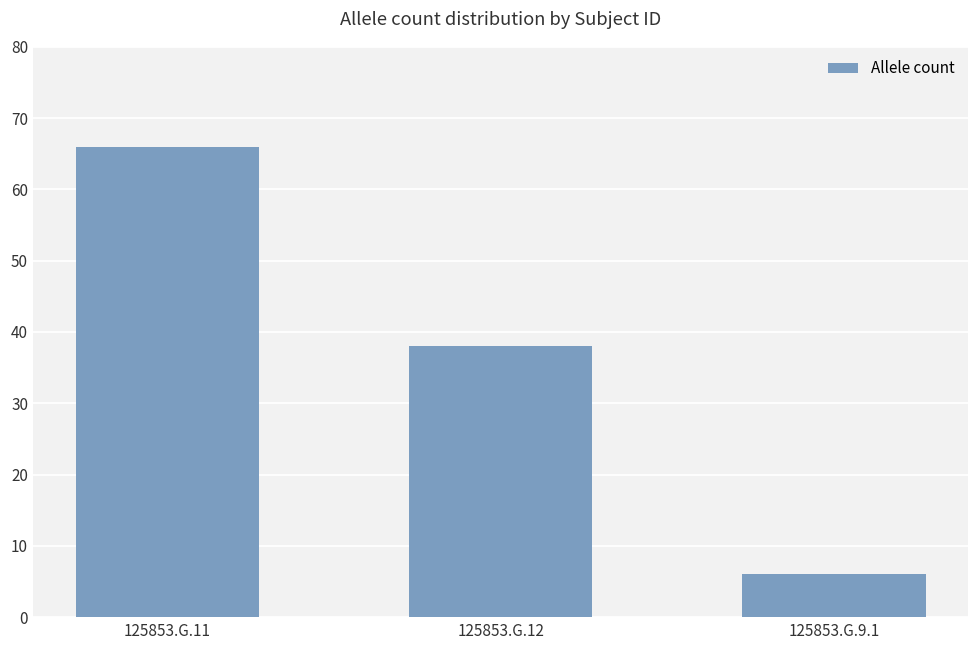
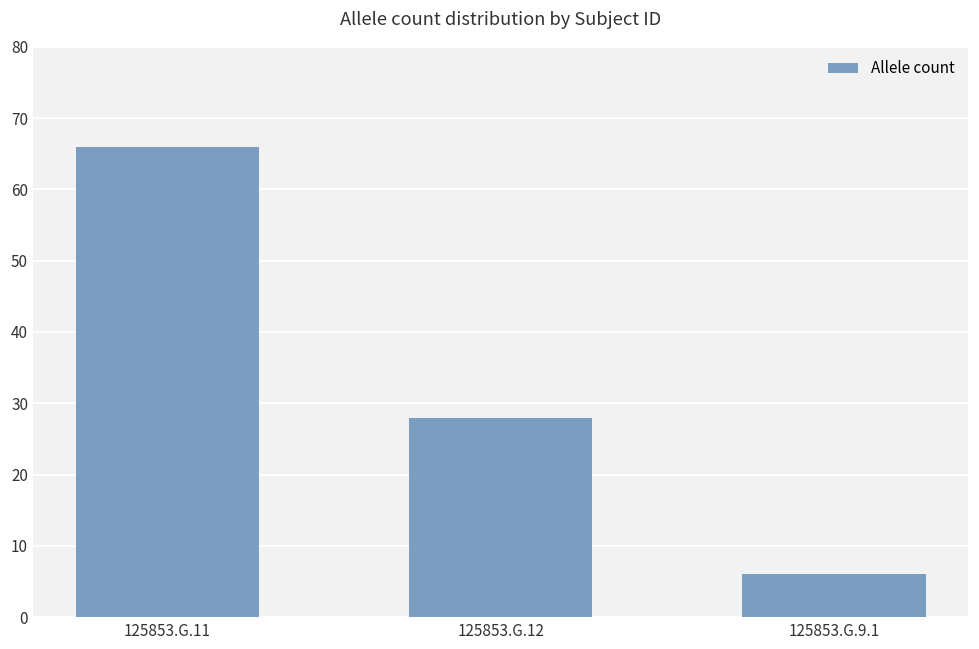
125853.G.12: 38 -> 28
